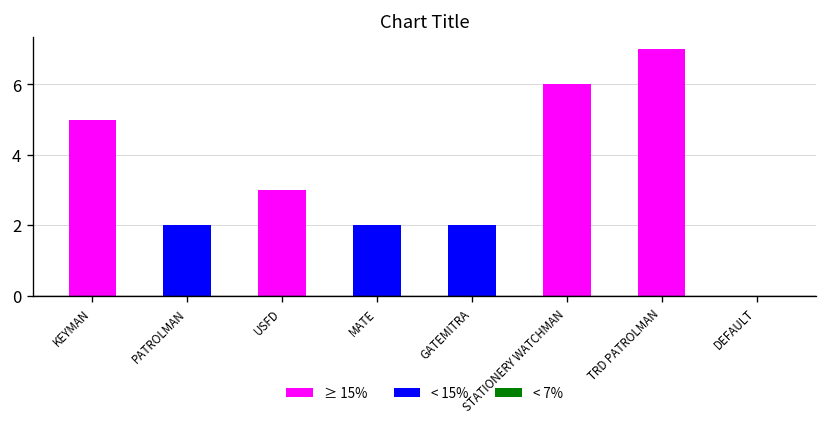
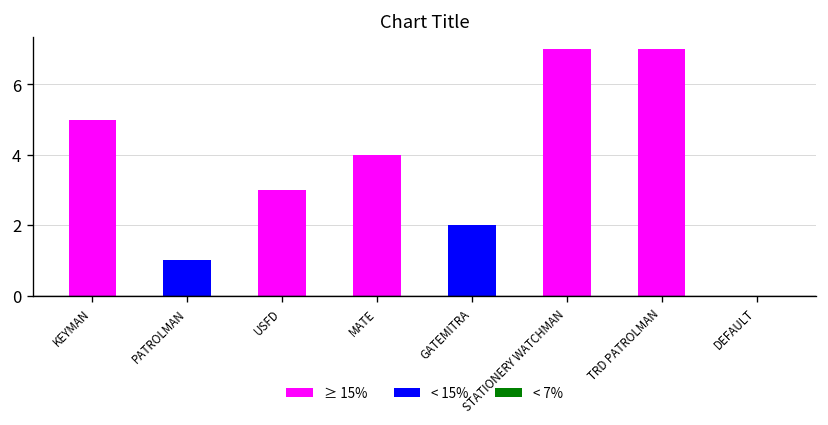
PATROLMAN: 2 -> 1
MATE: 2 -> 4
STATIONERY WATCHMAN: 6 -> 7
